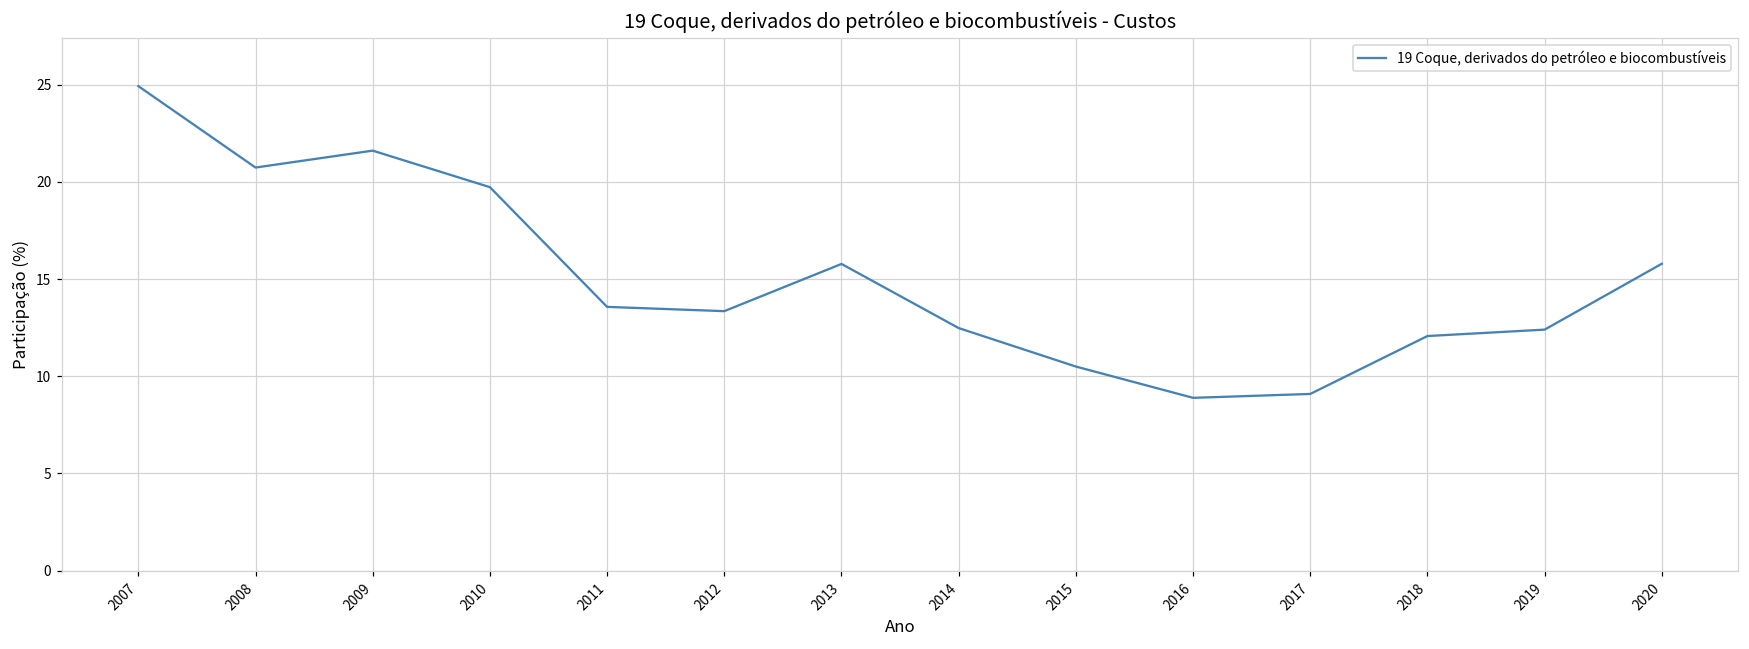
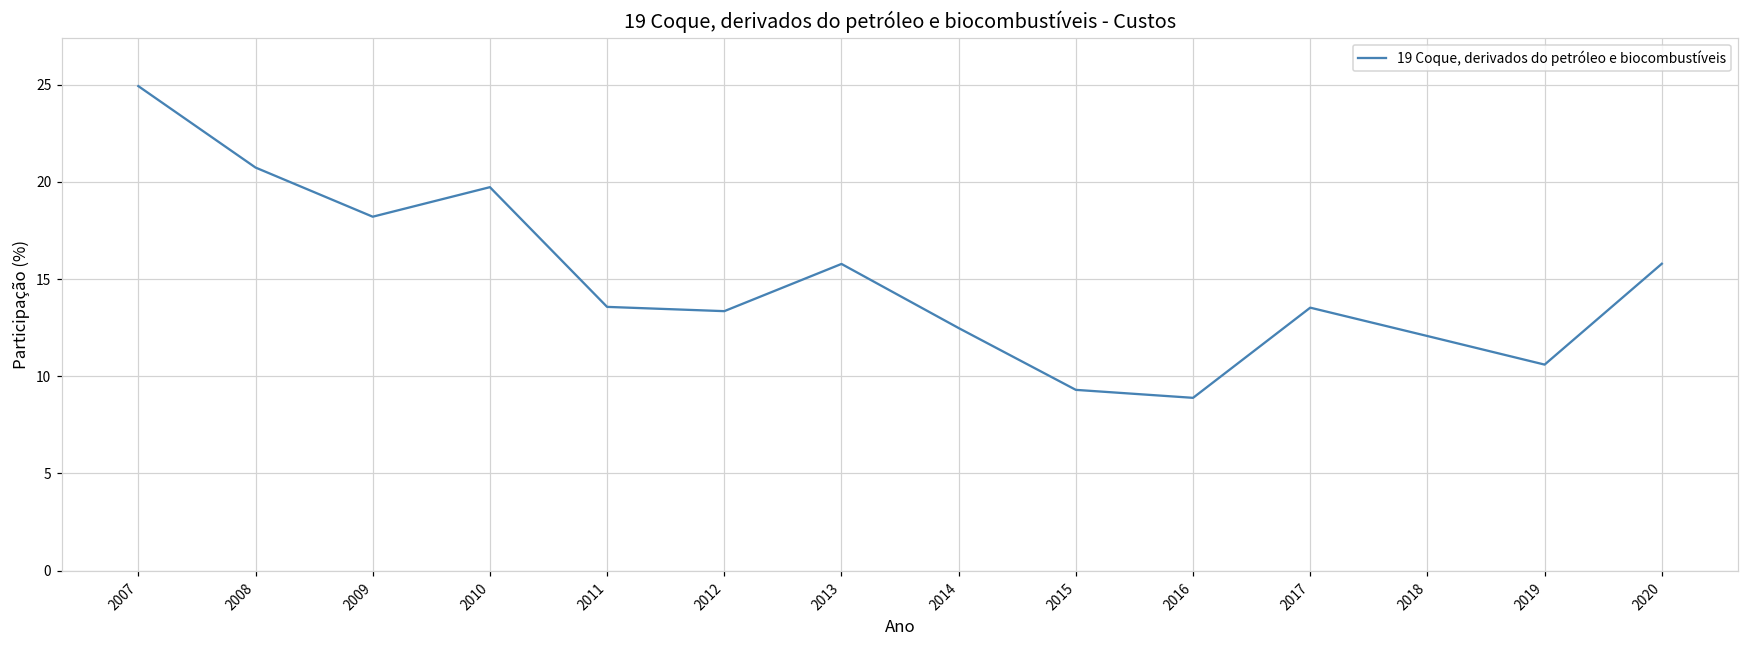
2009: 21.6 -> 18.2
2015: 10.5 -> 9.3
2017: 9.1 -> 13.5
2019: 12.4 -> 10.6
